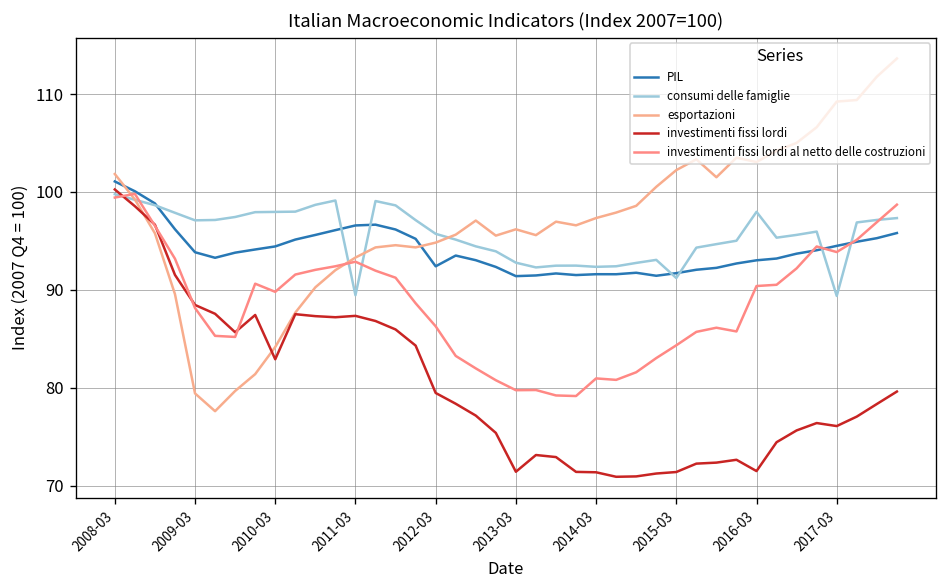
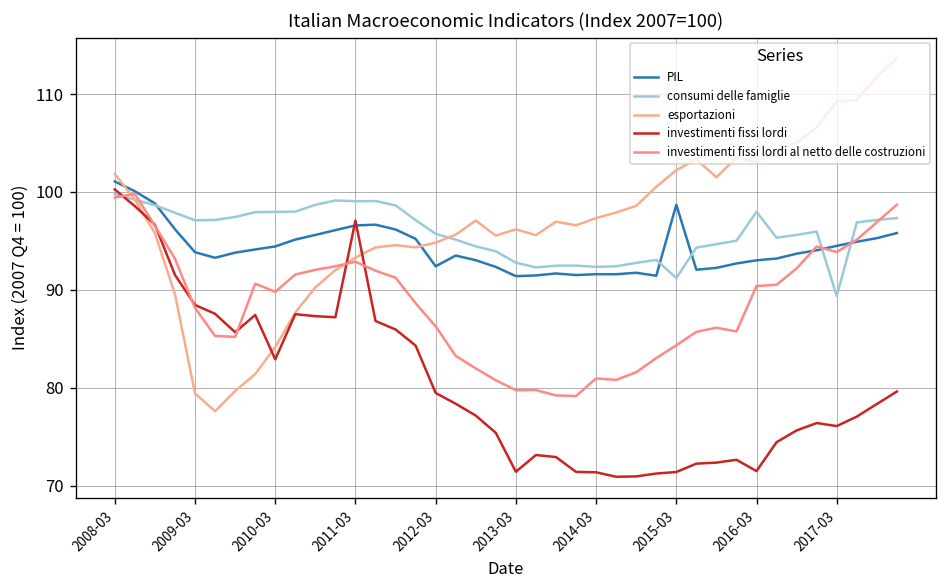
consumi delle famiglie, 2011-03: 89 -> 99
investimenti fissi lordi, 2011-03: 87 -> 97
PIL, 2015-03: 92 -> 99
